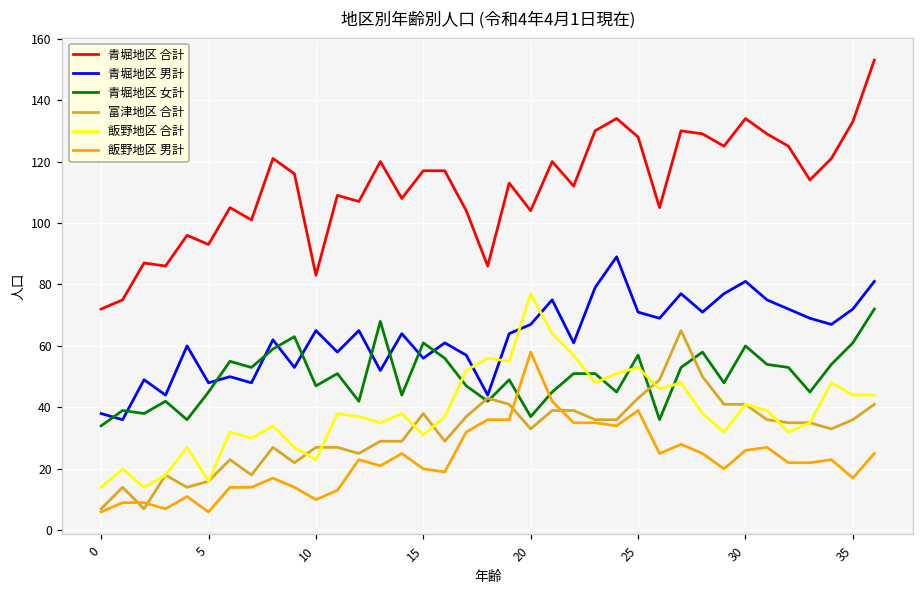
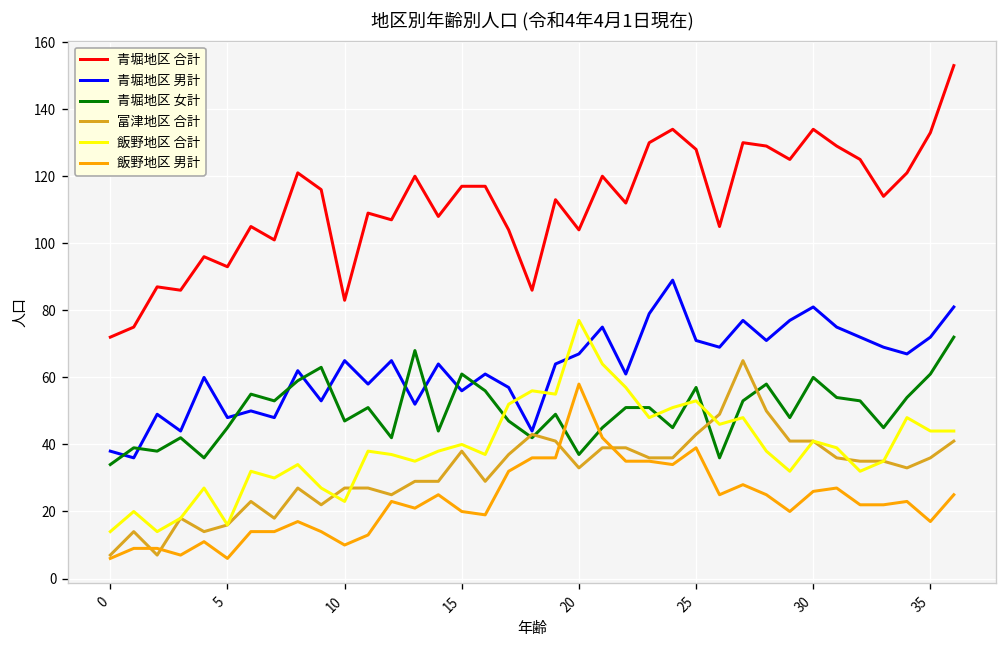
飯野地区 合計, 15: 31 -> 40
